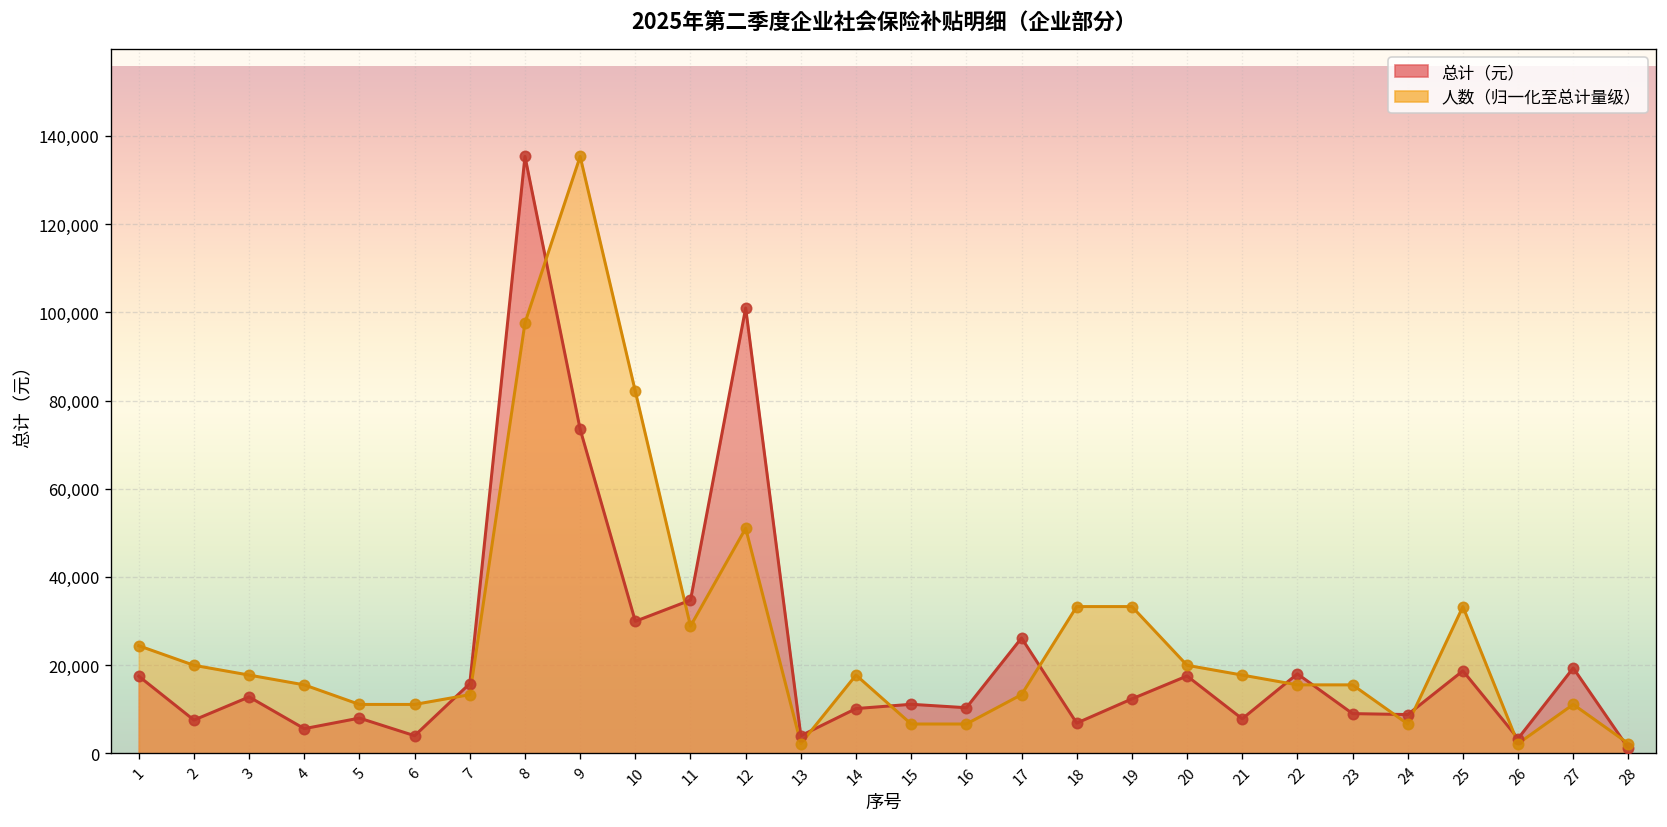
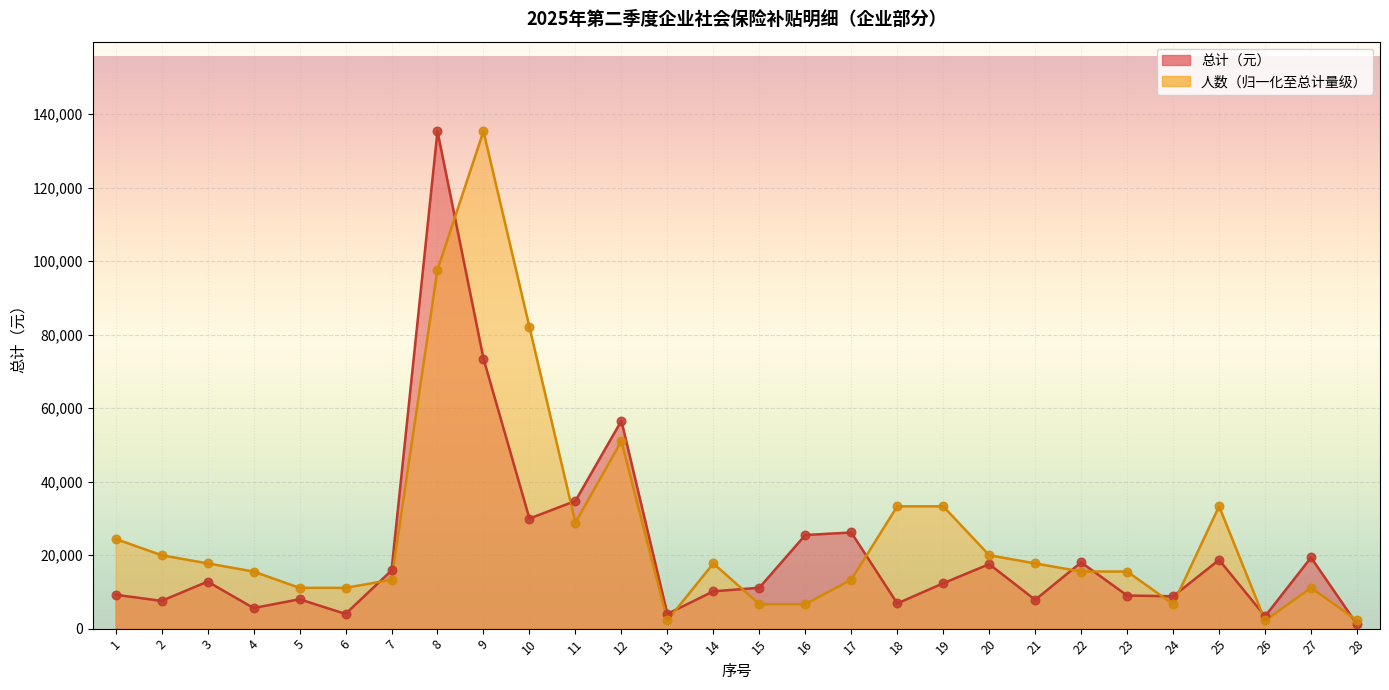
总计（元）, 1: 17,000 -> 9,000
总计（元）, 12: 101,000 -> 57,000
总计（元）, 16: 10,000 -> 25,000
